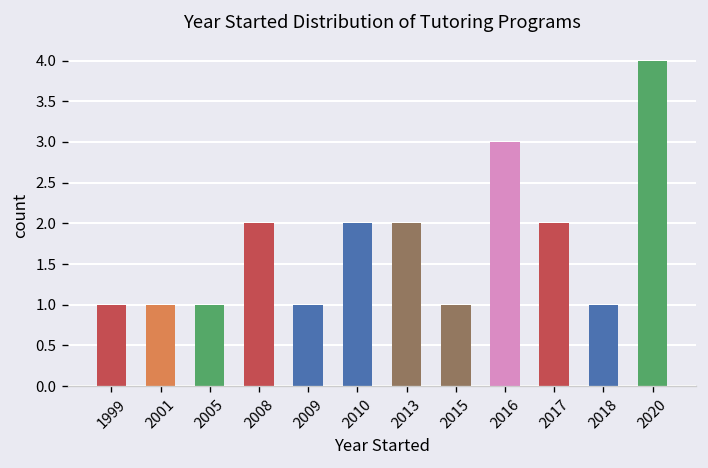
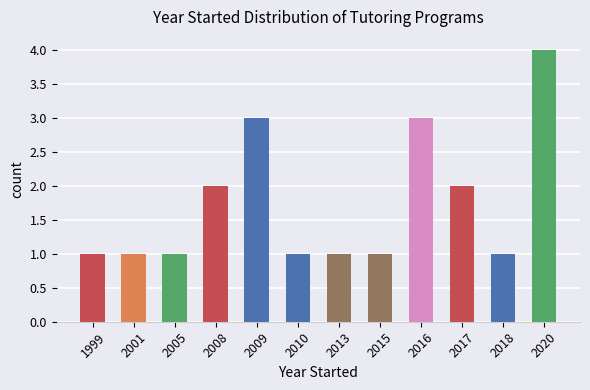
2009: 1 -> 3
2010: 2 -> 1
2013: 2 -> 1
